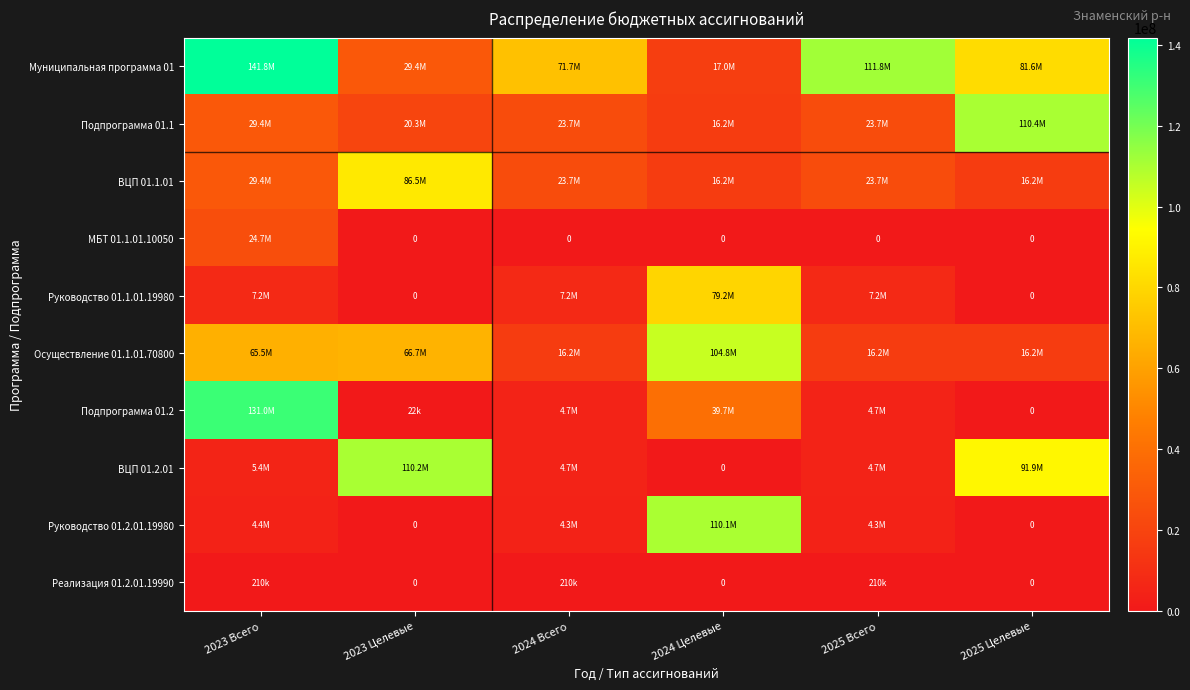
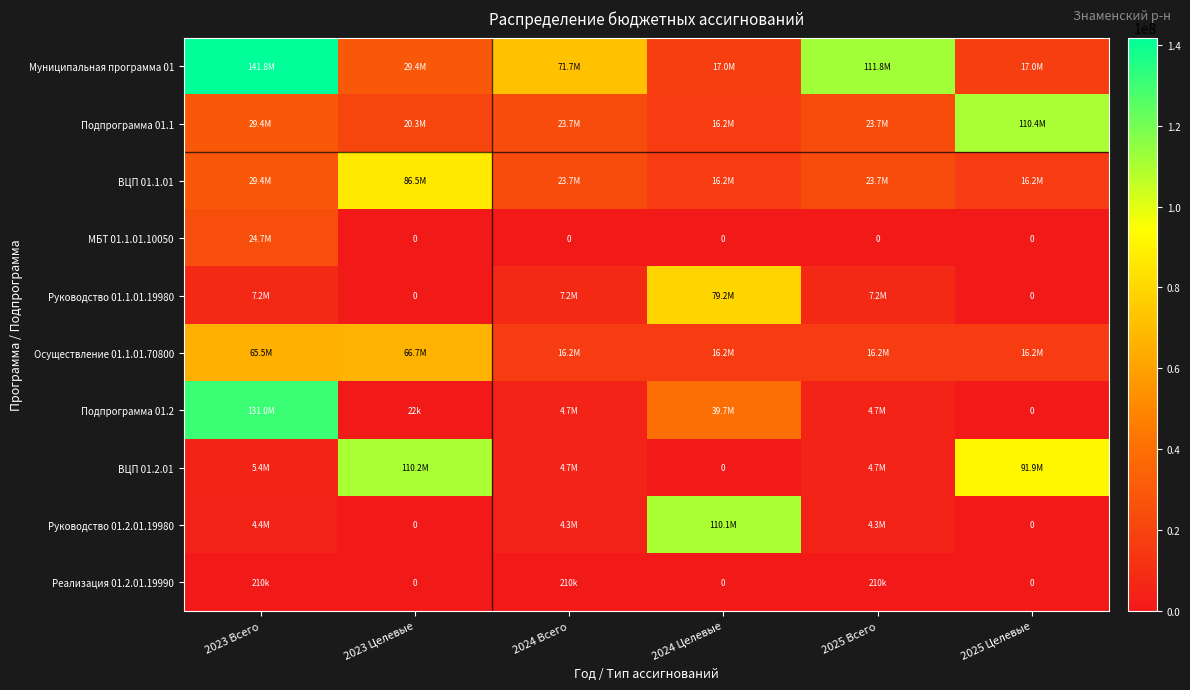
Муниципальная программа 01, 2025 Целевые: 81.6M -> 17.0M
Осуществление 01.1.01.70800, 2024 Целевые: 104.8M -> 16.2M
